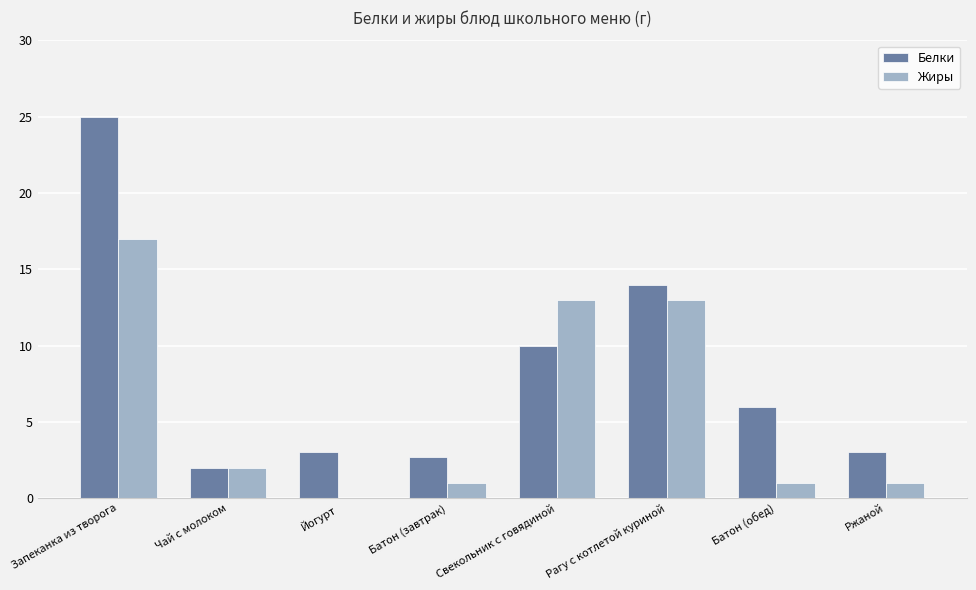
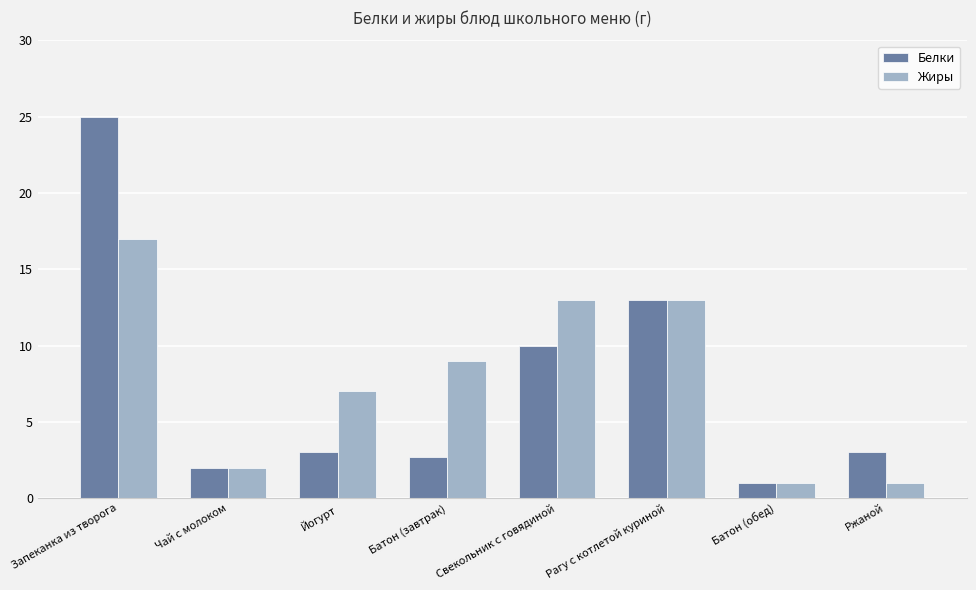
Жиры, Йогурт: 0 -> 7
Жиры, Батон (завтрак): 1 -> 9
Белки, Рагу с котлетой куриной: 14 -> 13
Белки, Батон (обед): 6 -> 1
